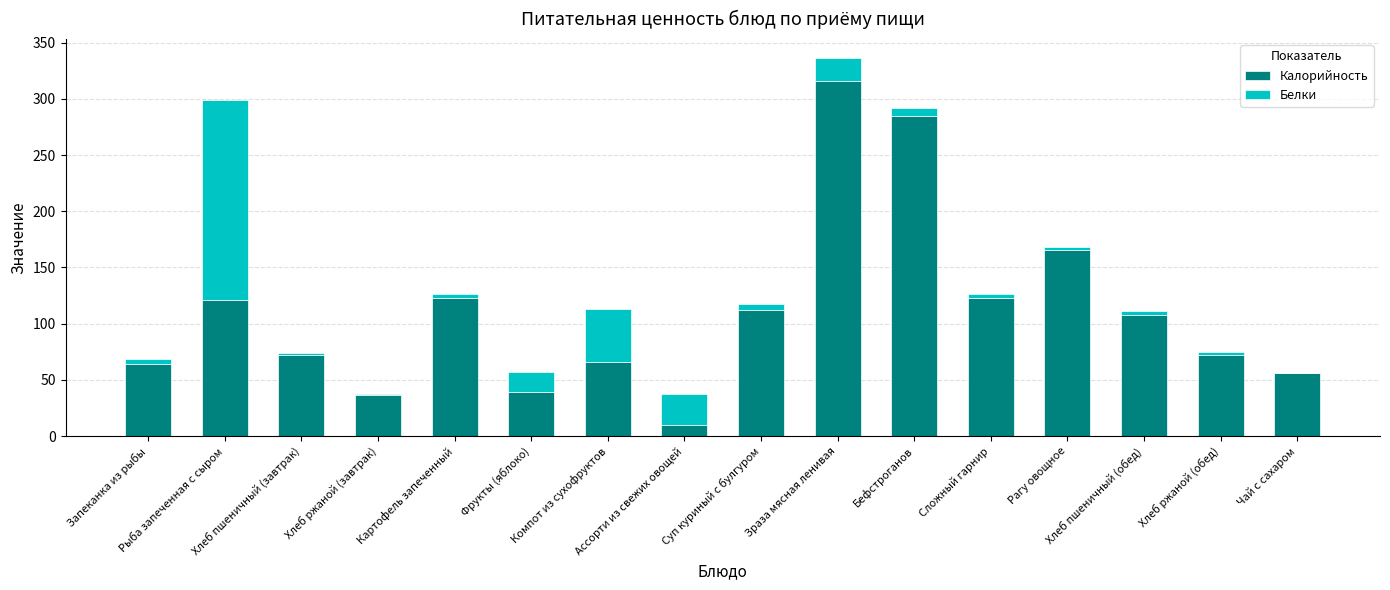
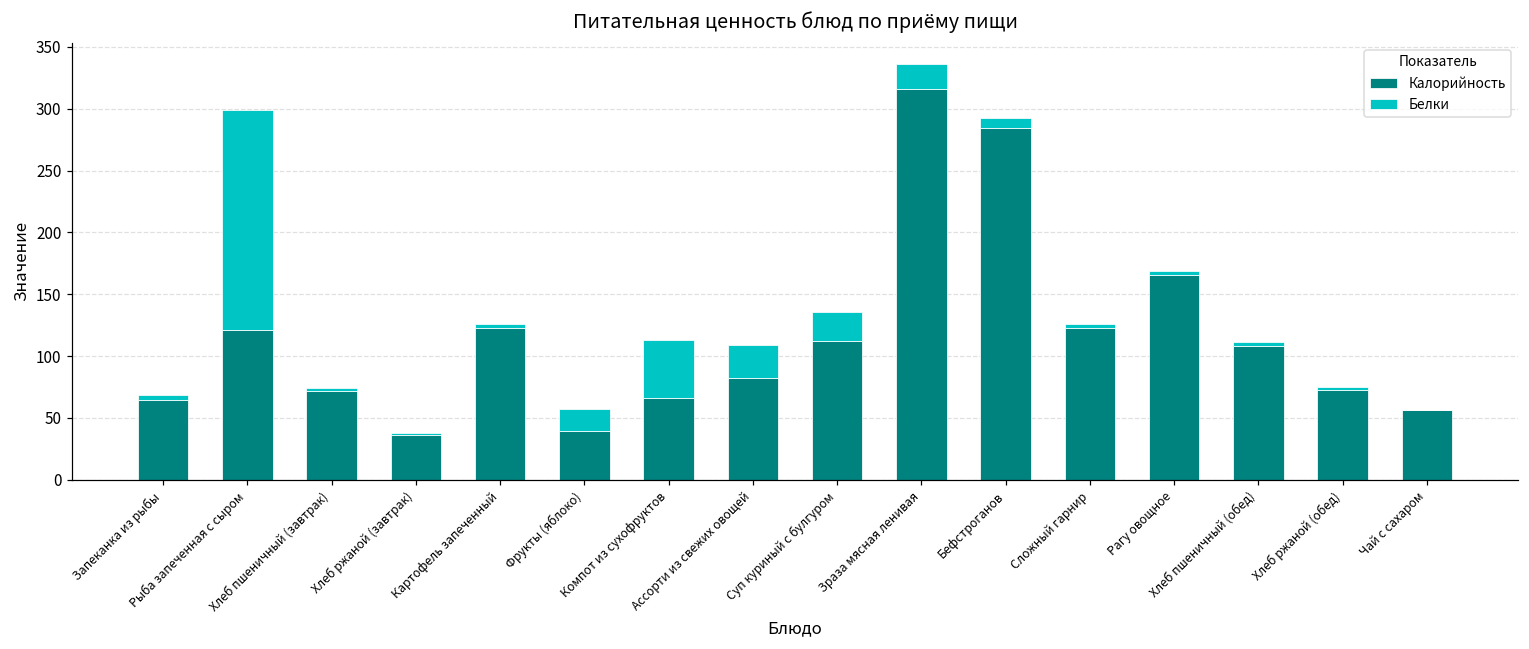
Калорийность, Ассорти из свежих овощей: 10 -> 82
Белки, Суп куриный с булгуром: 5 -> 23
